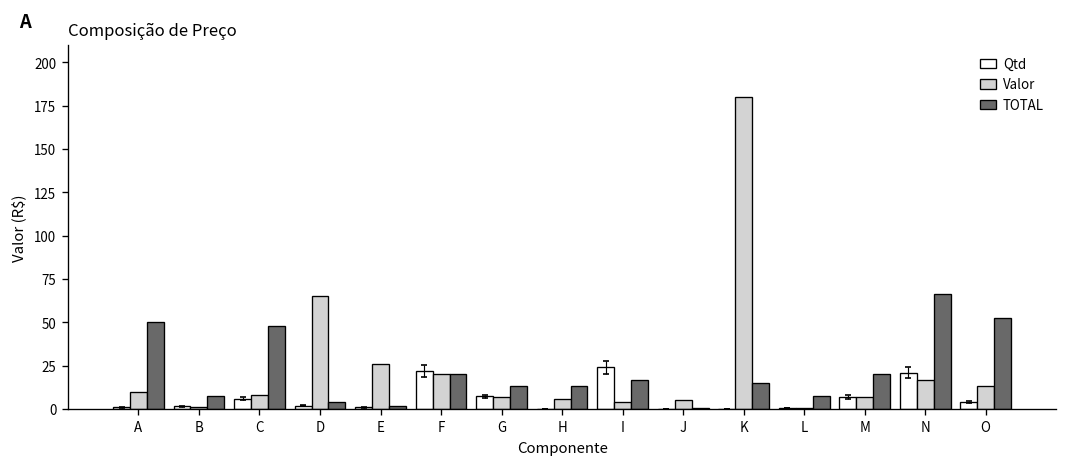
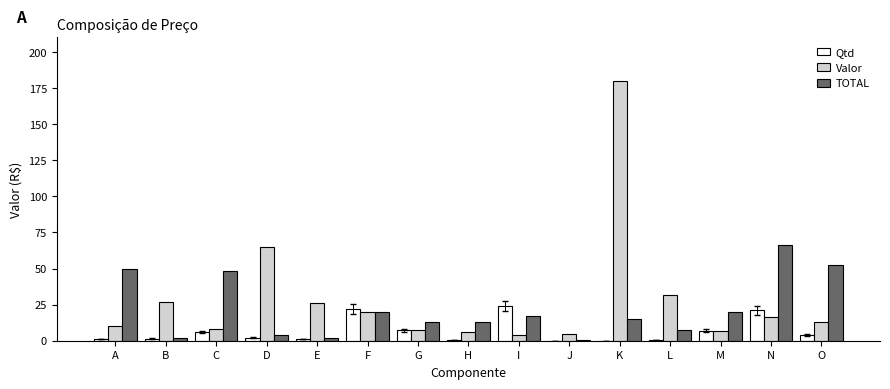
Valor, B: 1 -> 27
TOTAL, B: 8 -> 2
Valor, L: 0 -> 32
